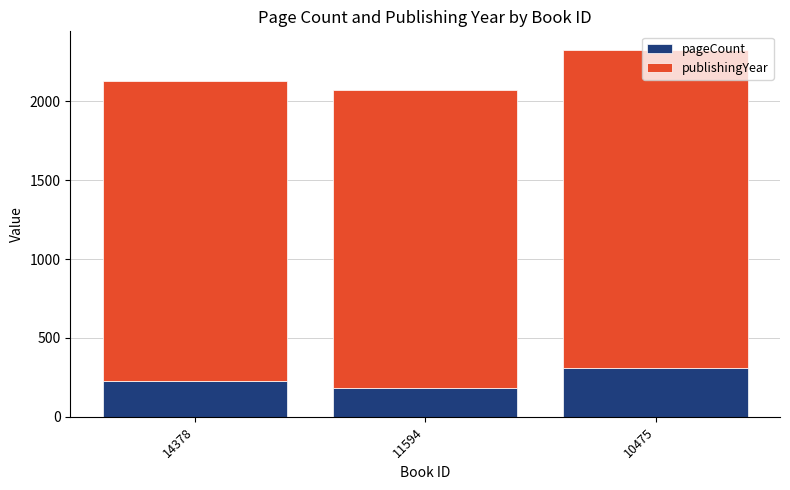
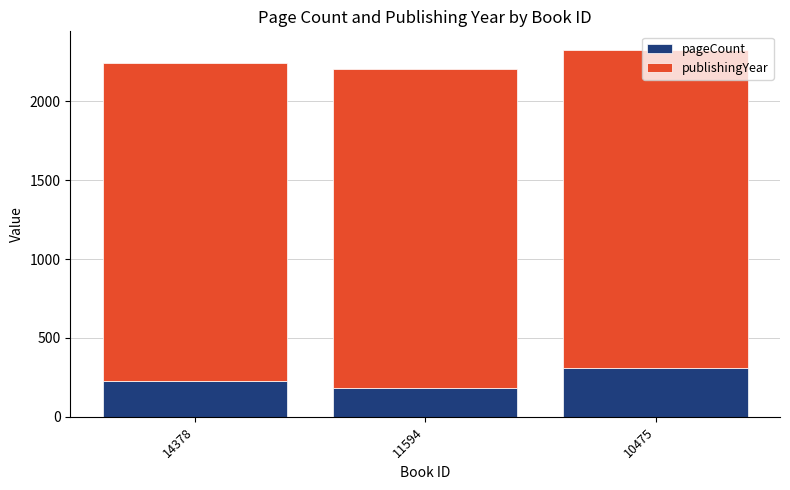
publishingYear, 14378: 1910 -> 2020
publishingYear, 11594: 1880 -> 2020
